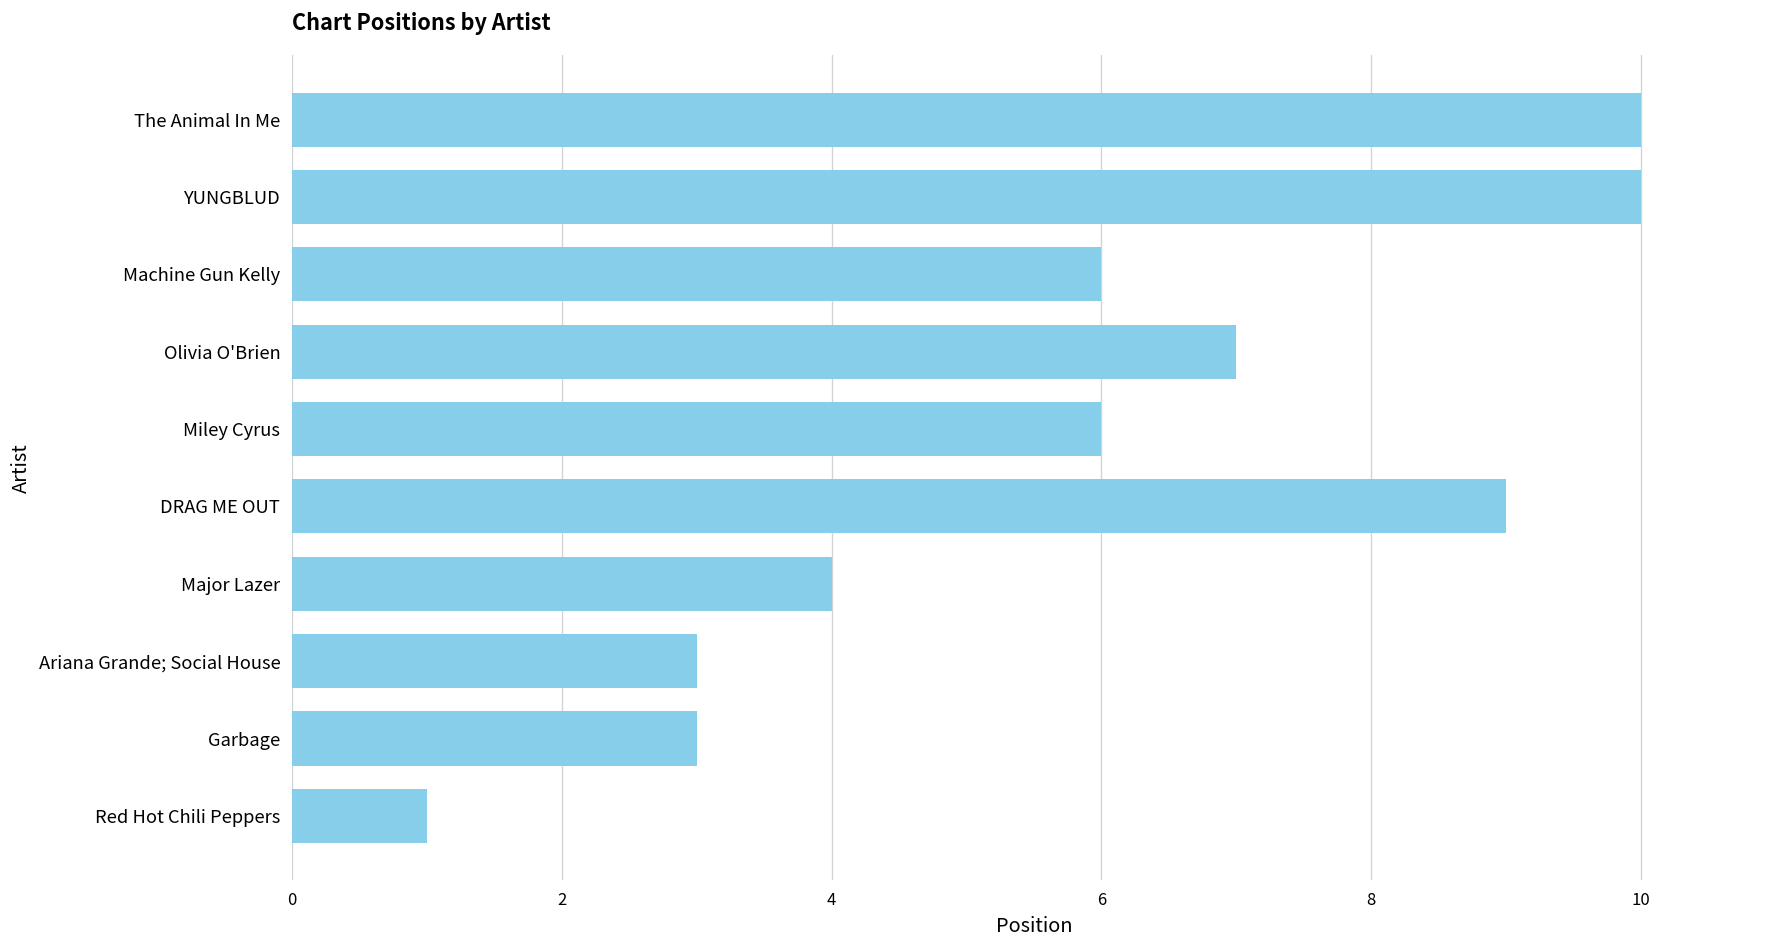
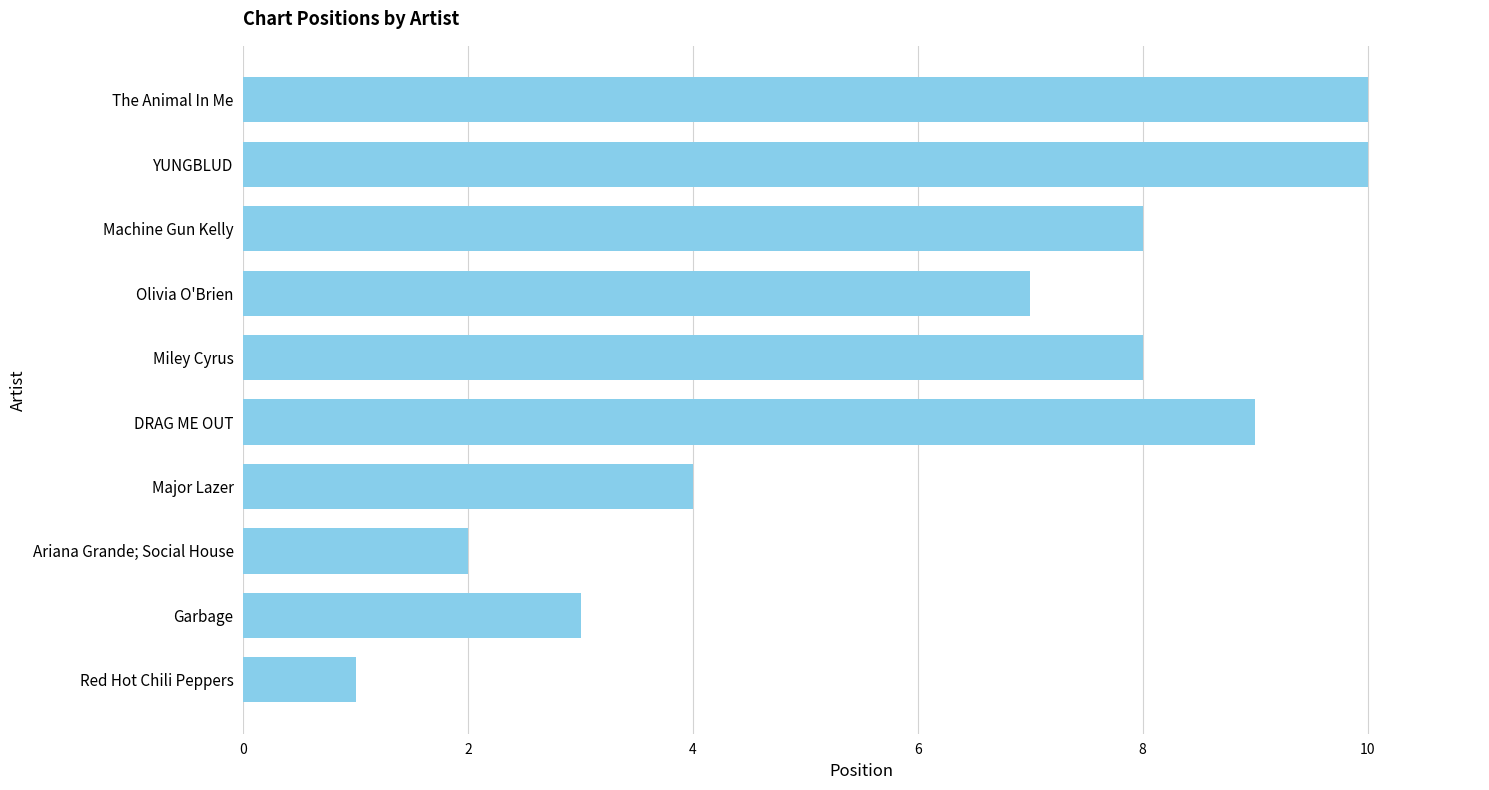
Machine Gun Kelly: 6 -> 8
Miley Cyrus: 6 -> 8
Ariana Grande; Social House: 3 -> 2
